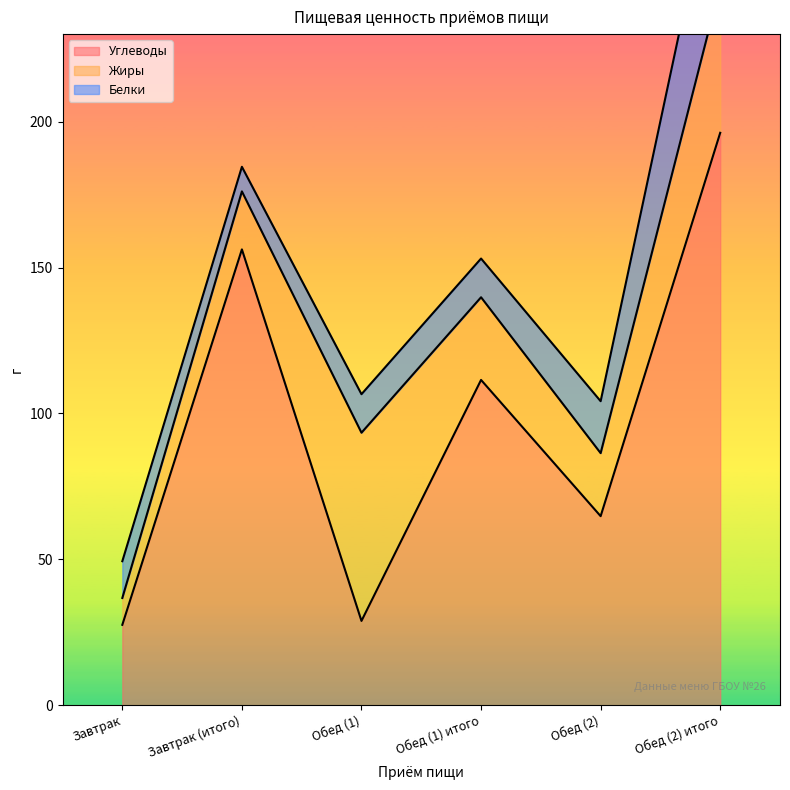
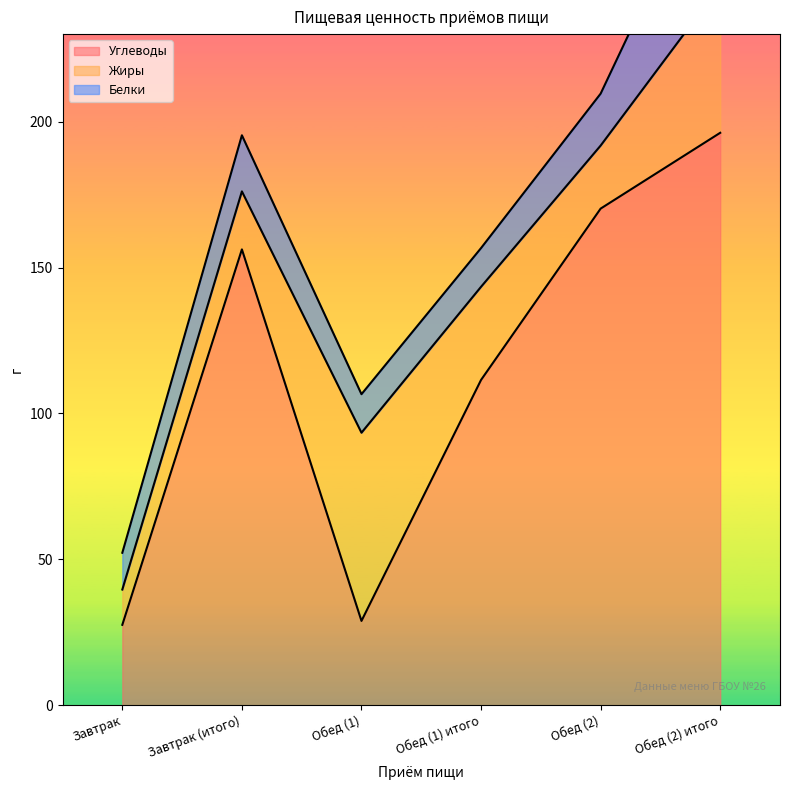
Жиры, Завтрак: 9 -> 12
Белки, Завтрак (итого): 8 -> 19
Жиры, Обед (1) итого: 28 -> 32
Углеводы, Обед (2): 65 -> 170
